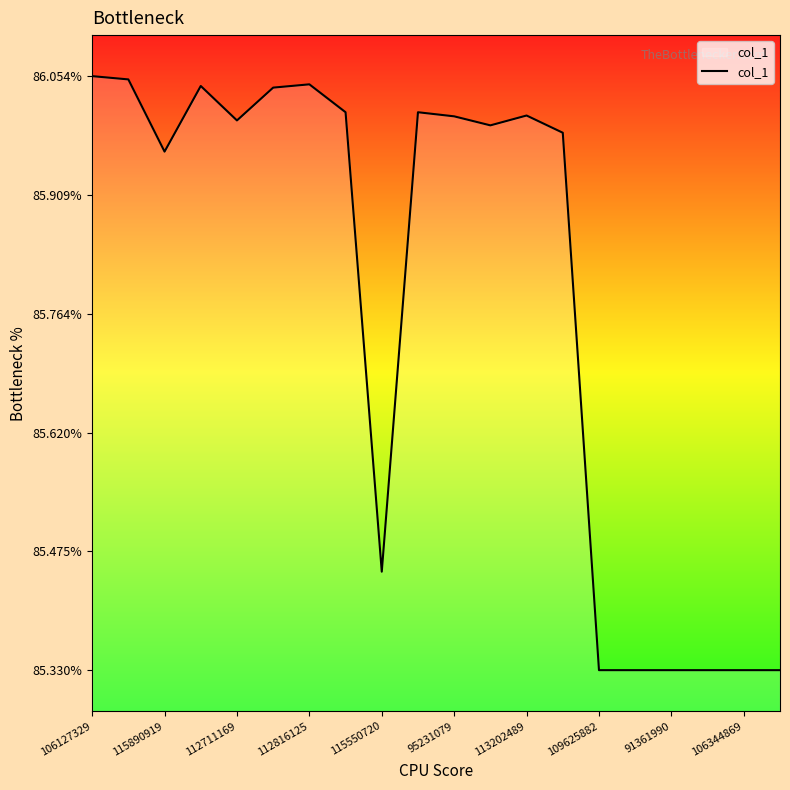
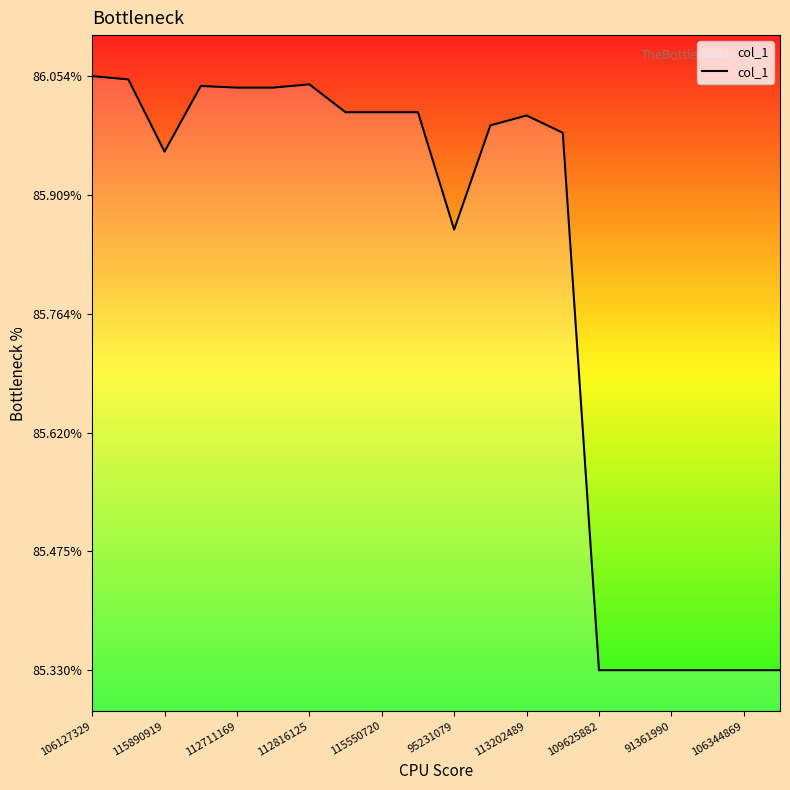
112711169: 86.00% -> 86.04%
115550720: 85.45% -> 86.01%
95231079: 86.01% -> 85.87%
